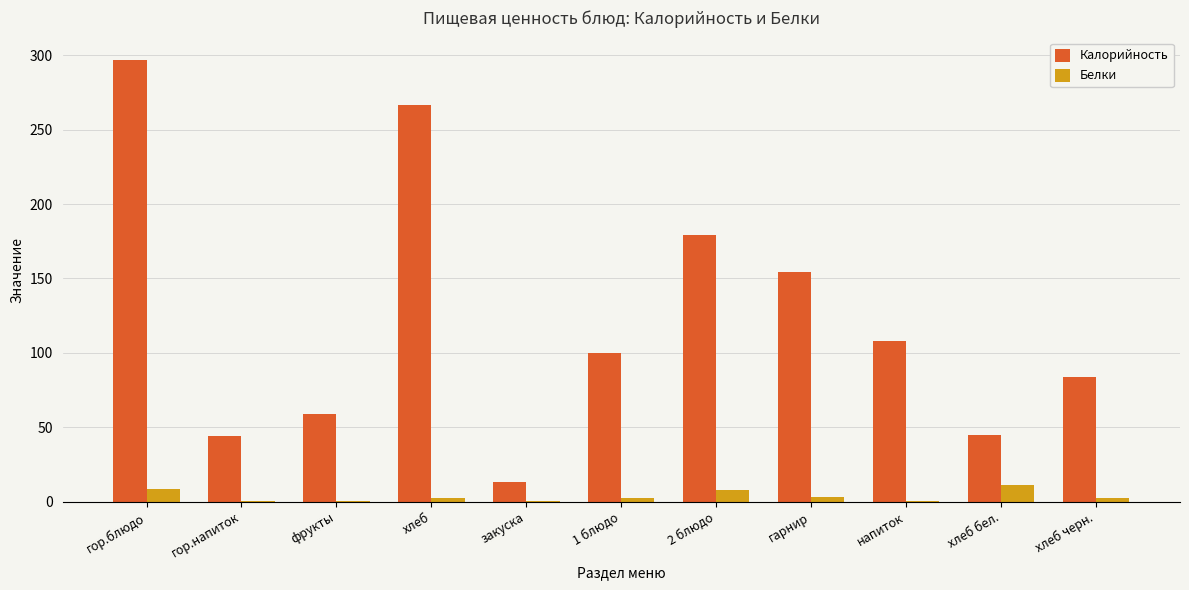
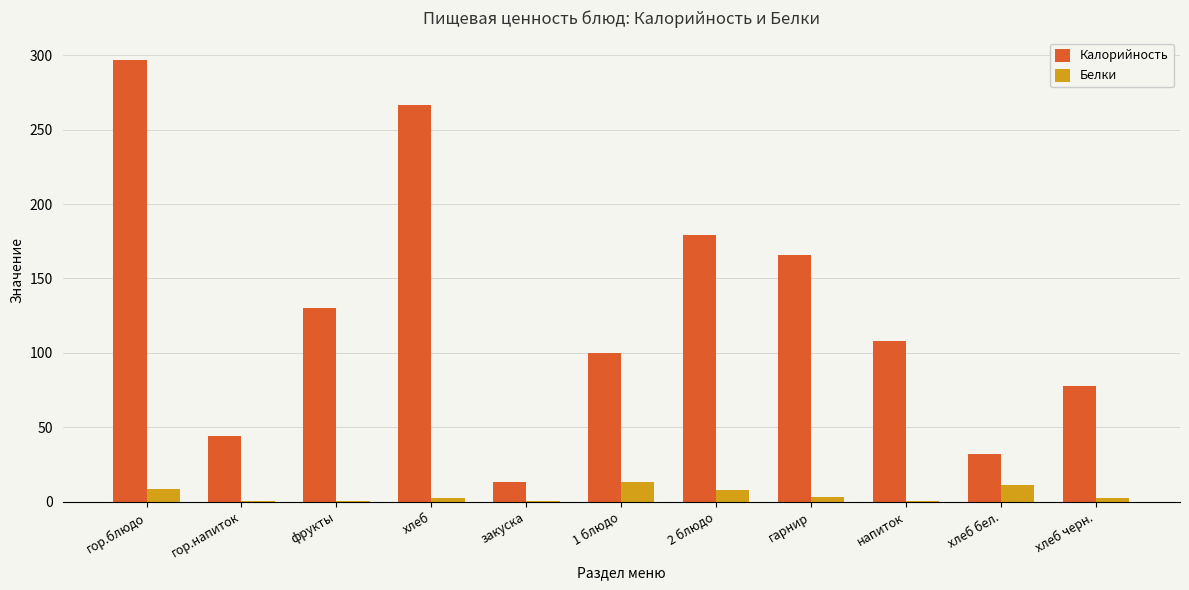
Калорийность, фрукты: 59 -> 130
Белки, 1 блюдо: 2 -> 13
Калорийность, гарнир: 154 -> 166
Калорийность, хлеб бел.: 45 -> 32
Калорийность, хлеб черн.: 84 -> 78
